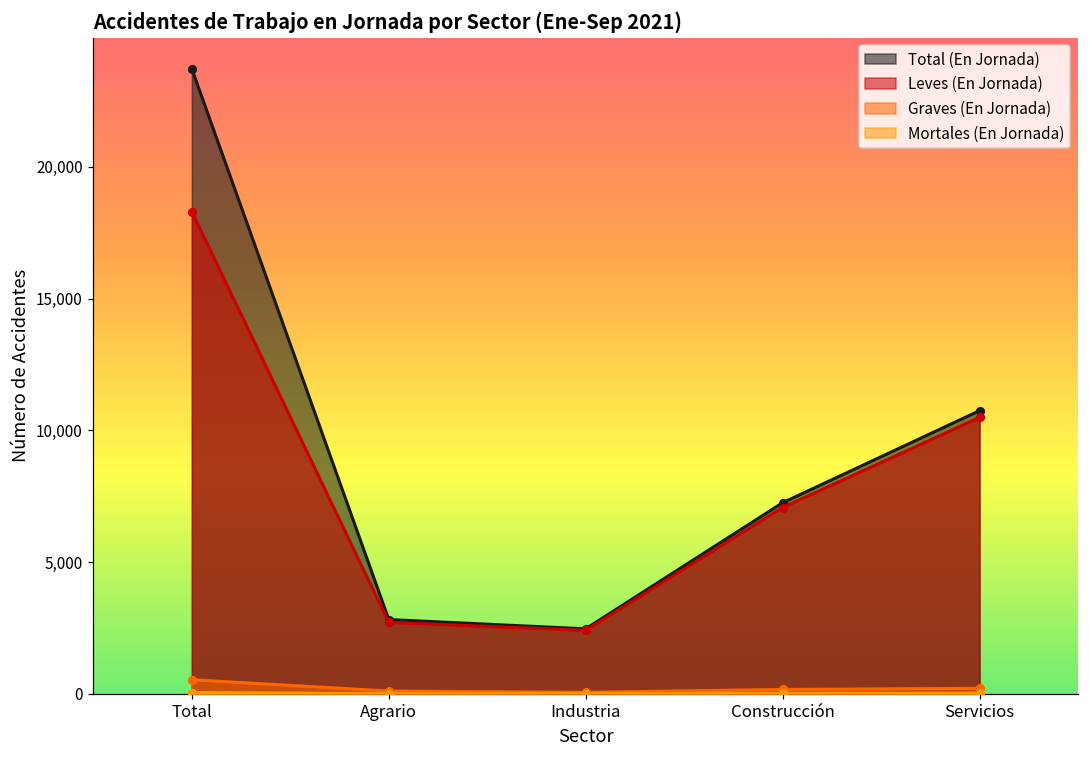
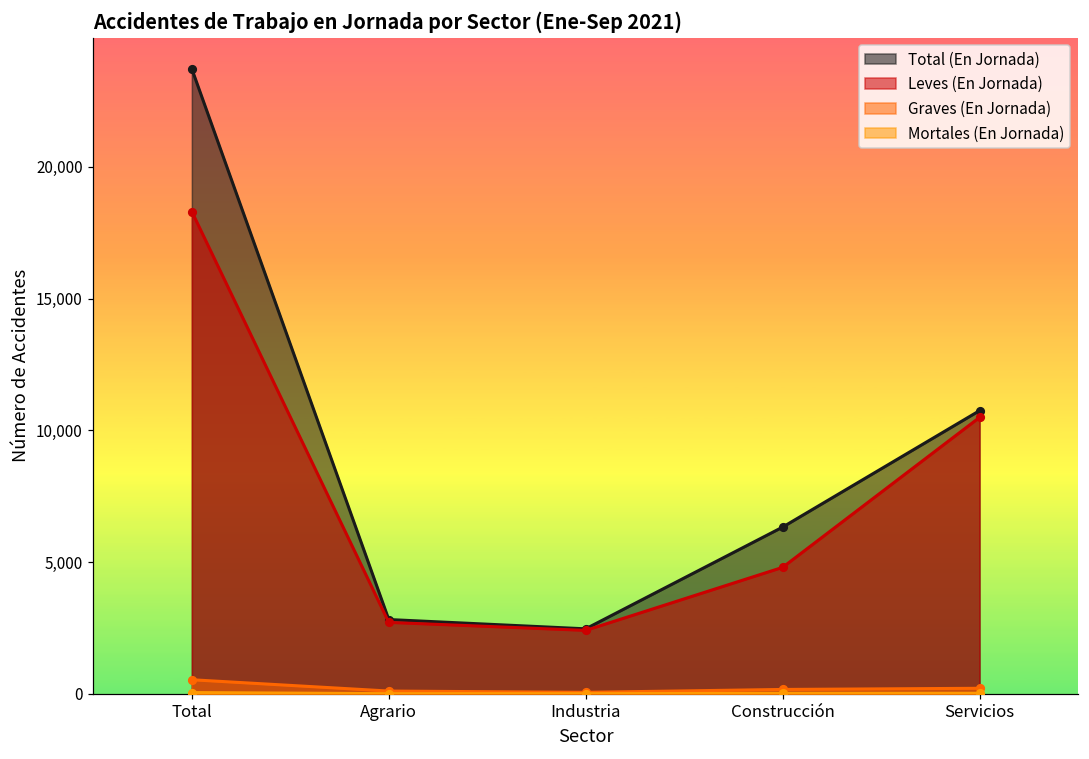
Total (En Jornada), Construcción: 7,300 -> 6,300
Leves (En Jornada), Construcción: 7,100 -> 4,800
